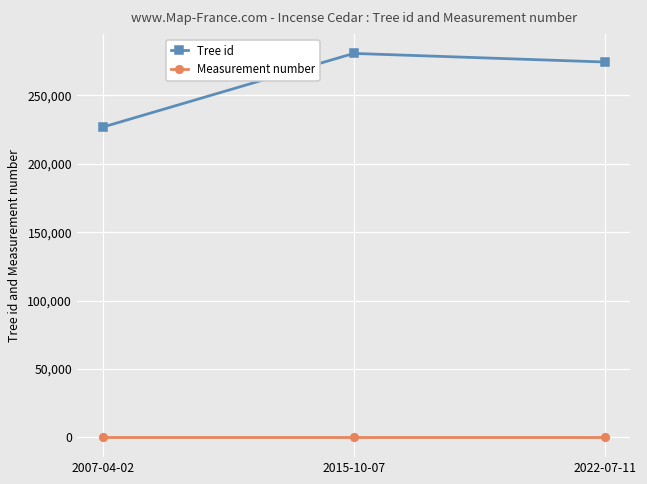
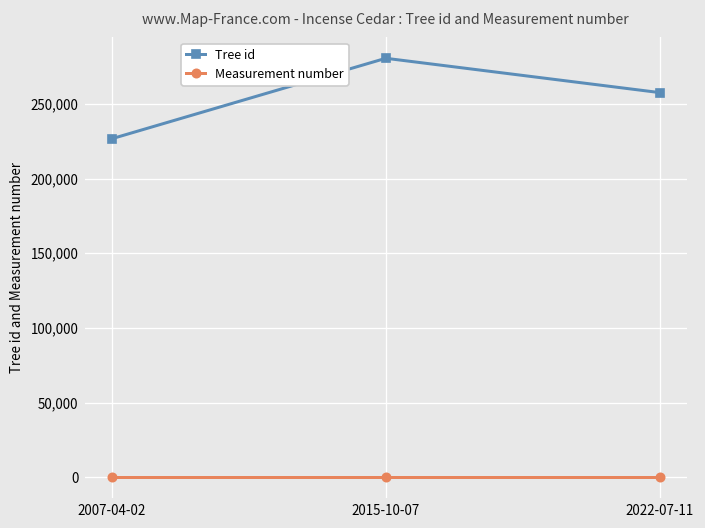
Tree id, 2022-07-11: 274,000 -> 258,000
